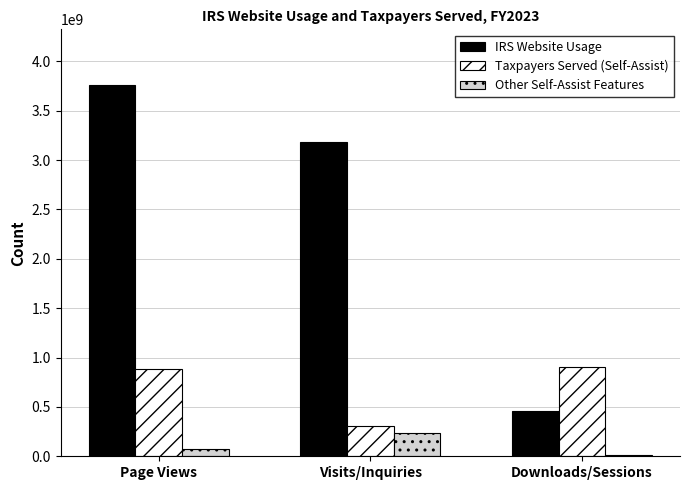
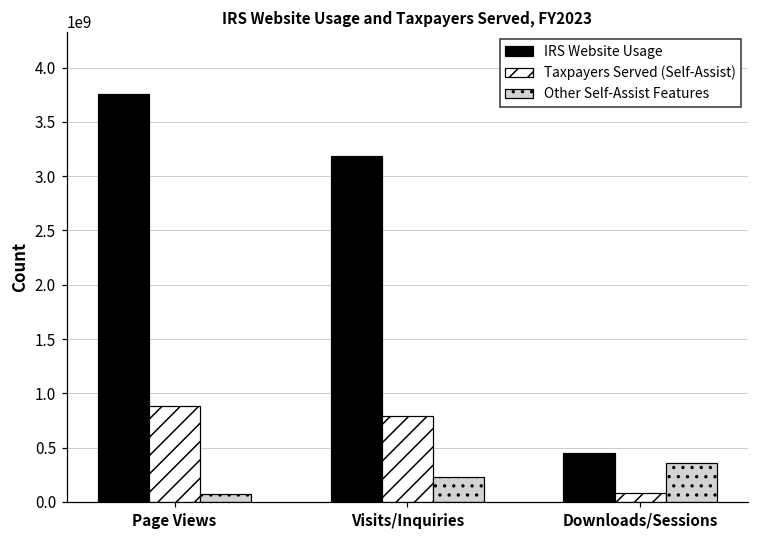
Taxpayers Served (Self-Assist), Visits/Inquiries: 300000000 -> 800000000
Taxpayers Served (Self-Assist), Downloads/Sessions: 900000000 -> 100000000
Other Self-Assist Features, Downloads/Sessions: 0 -> 400000000
